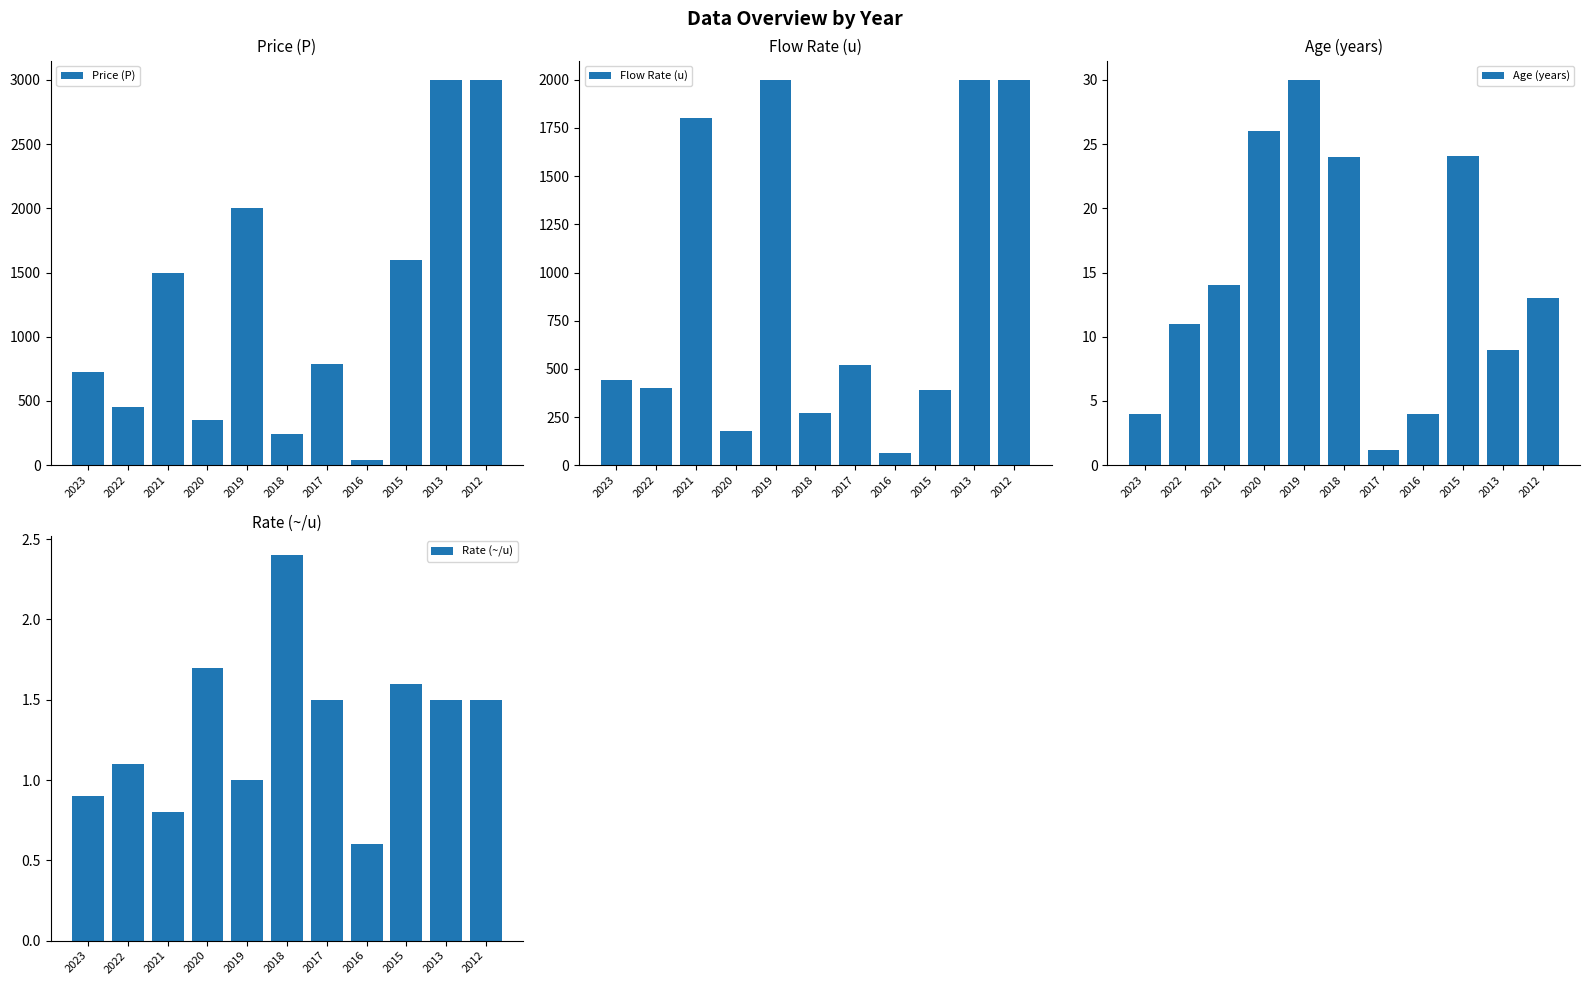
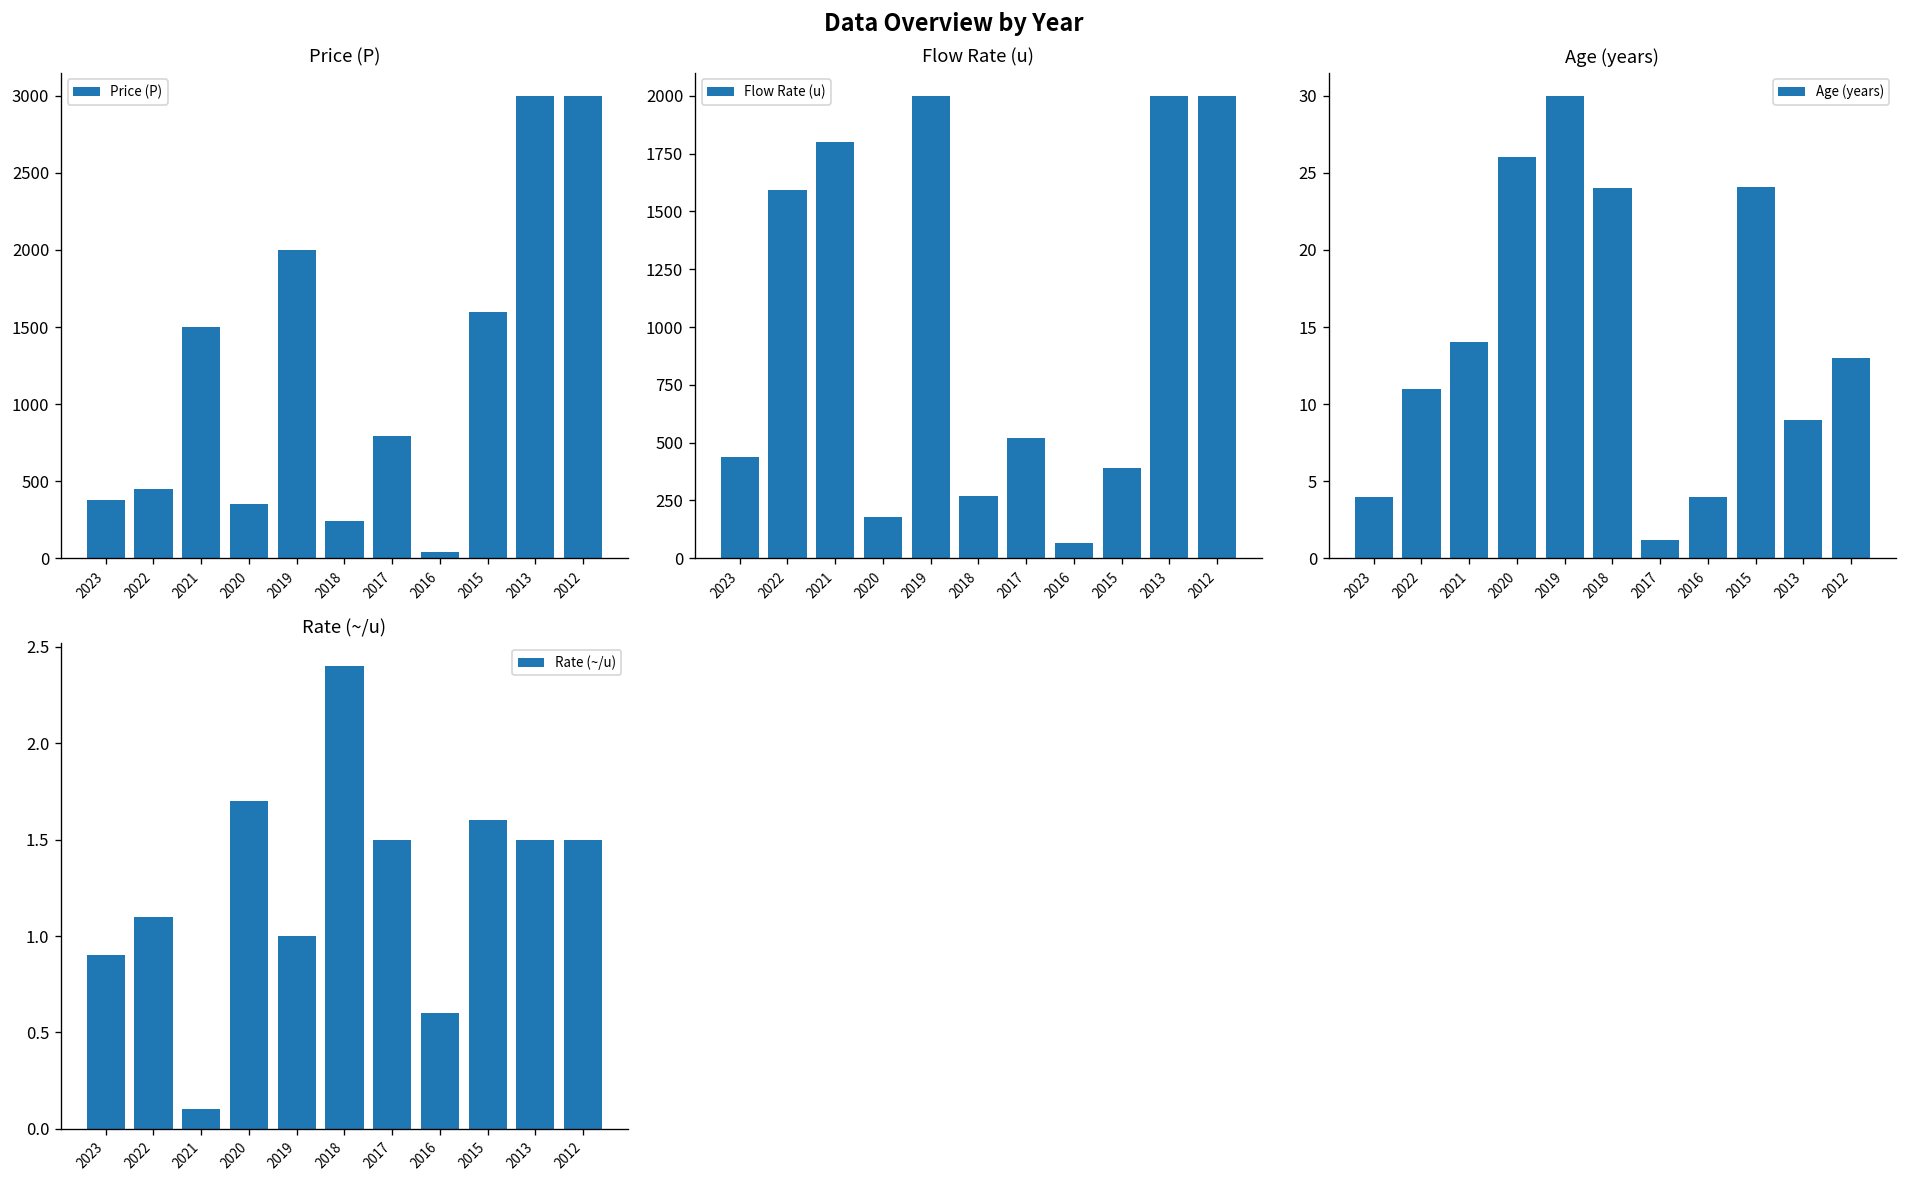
Price (P), 2023: 730 -> 380
Flow Rate (u), 2022: 400 -> 1590
Rate (~/u), 2021: 0.8 -> 0.1
